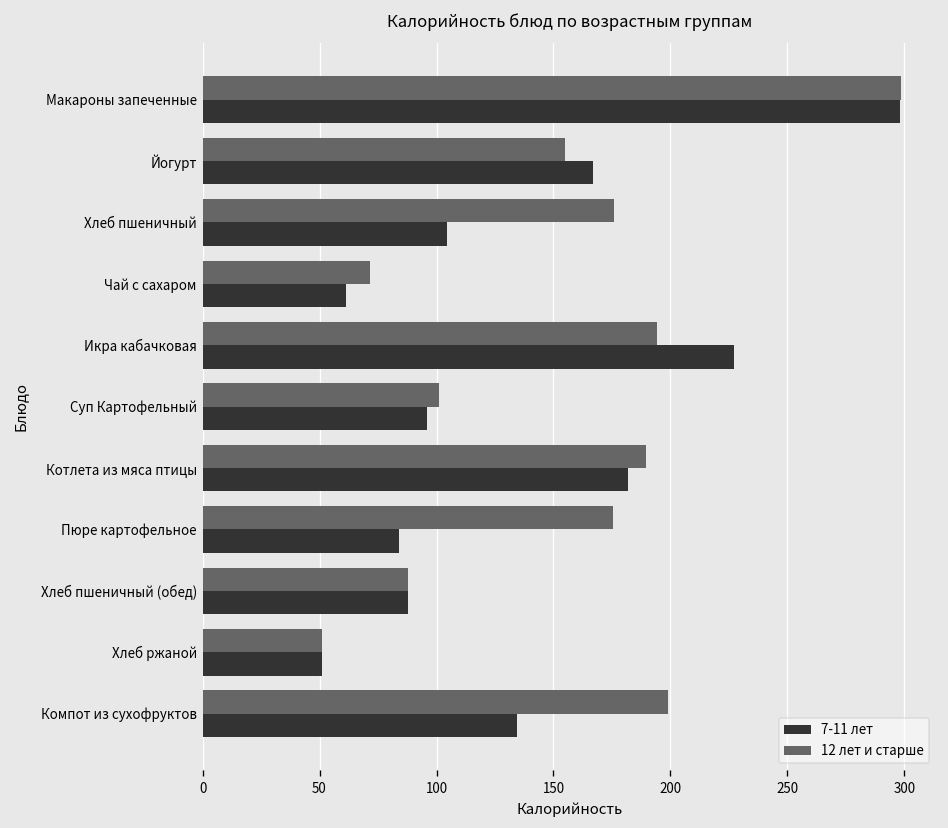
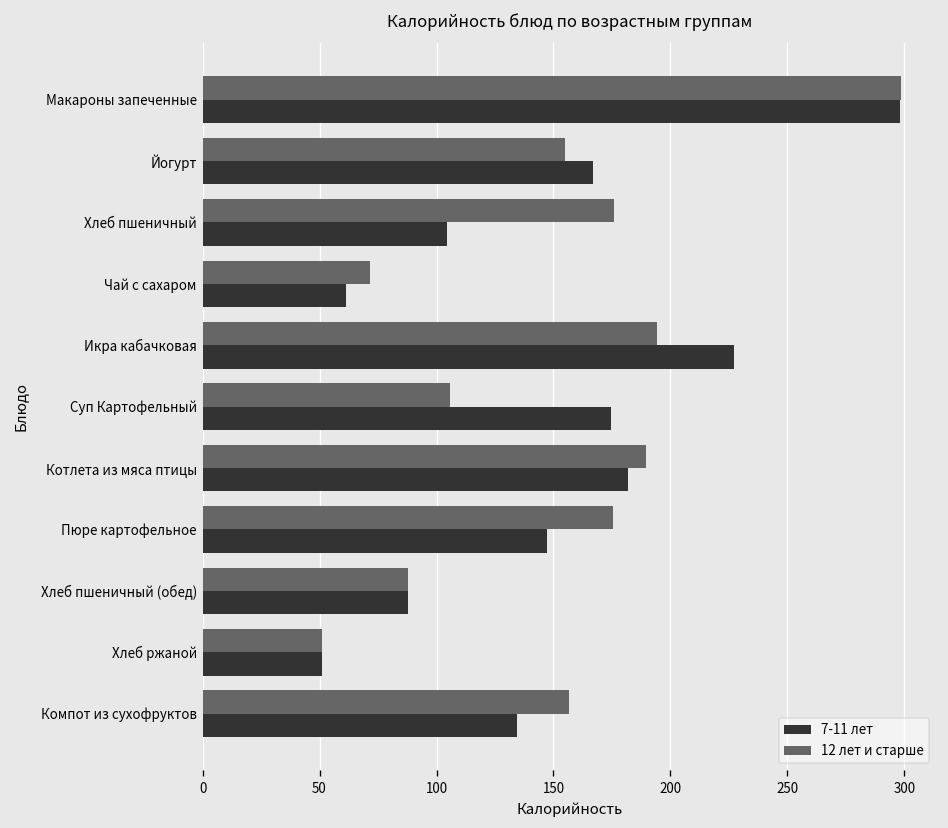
12 лет и старше, Суп Картофельный: 101 -> 106
7-11 лет, Суп Картофельный: 96 -> 175
7-11 лет, Пюре картофельное: 84 -> 147
12 лет и старше, Компот из сухофруктов: 199 -> 157
